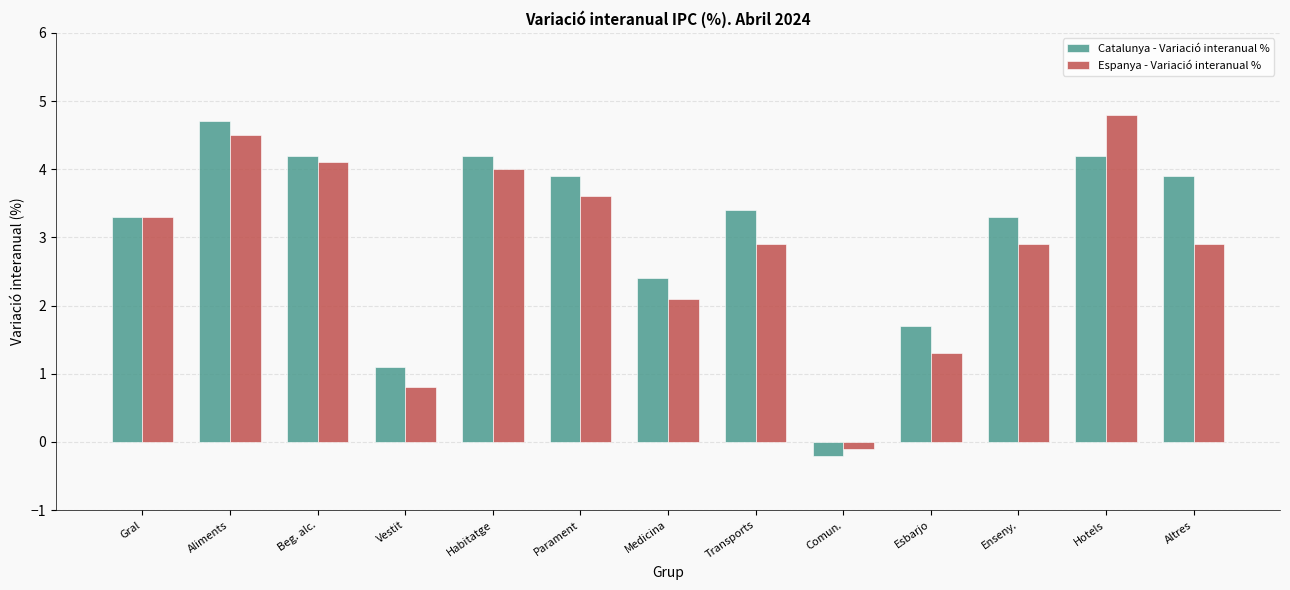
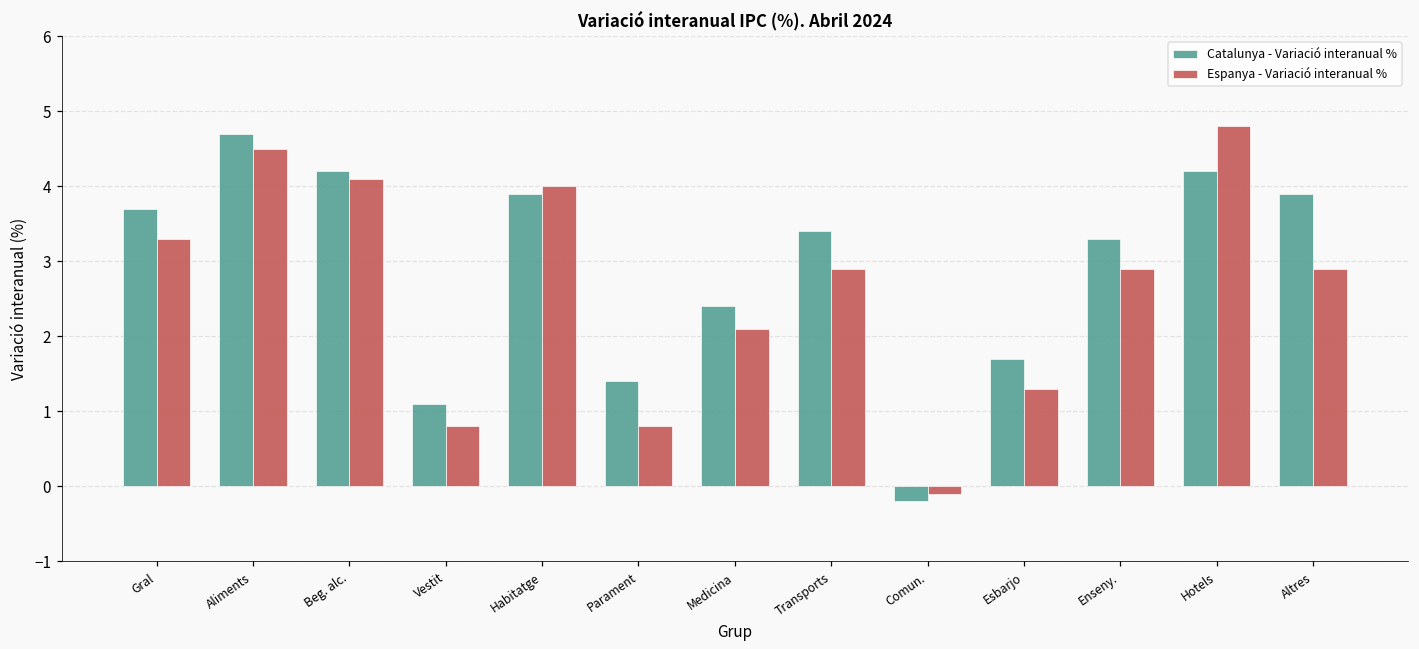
Catalunya - Variació interanual %, Gral: 3.3 -> 3.7
Catalunya - Variació interanual %, Habitatge: 4.2 -> 3.9
Catalunya - Variació interanual %, Parament: 3.9 -> 1.4
Espanya - Variació interanual %, Parament: 3.6 -> 0.8
